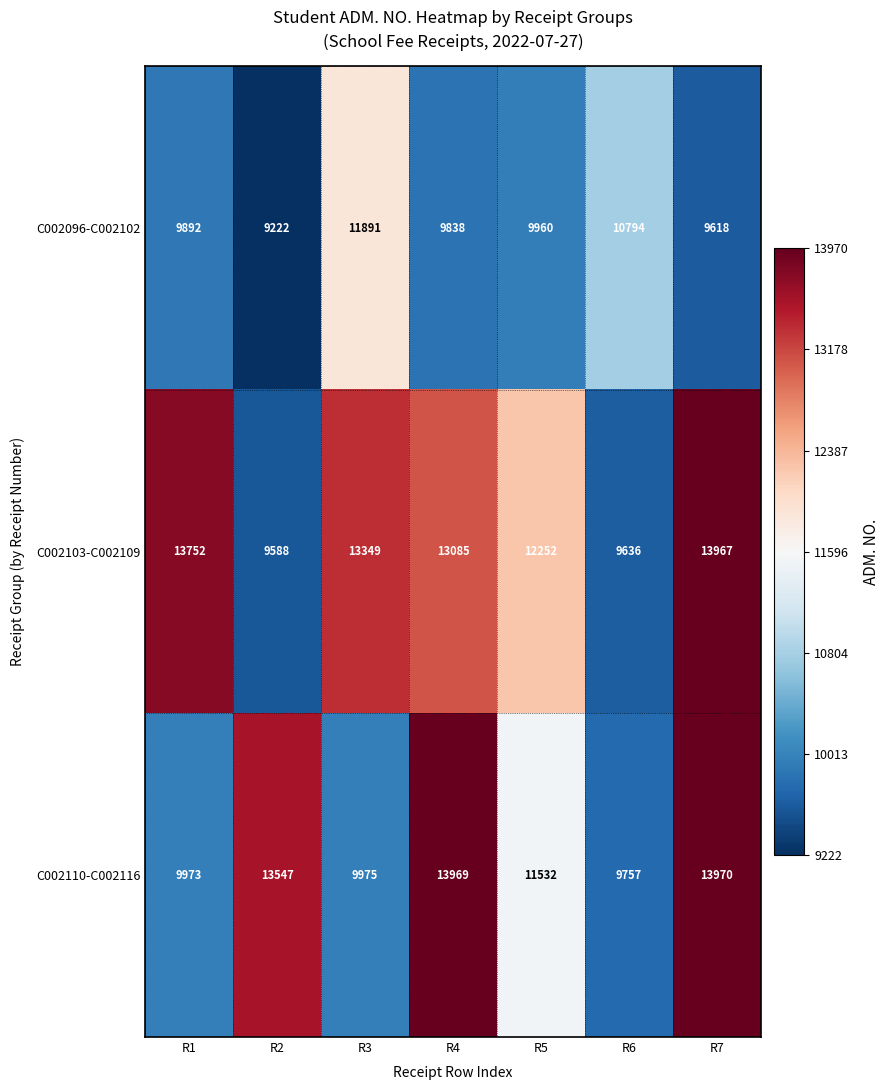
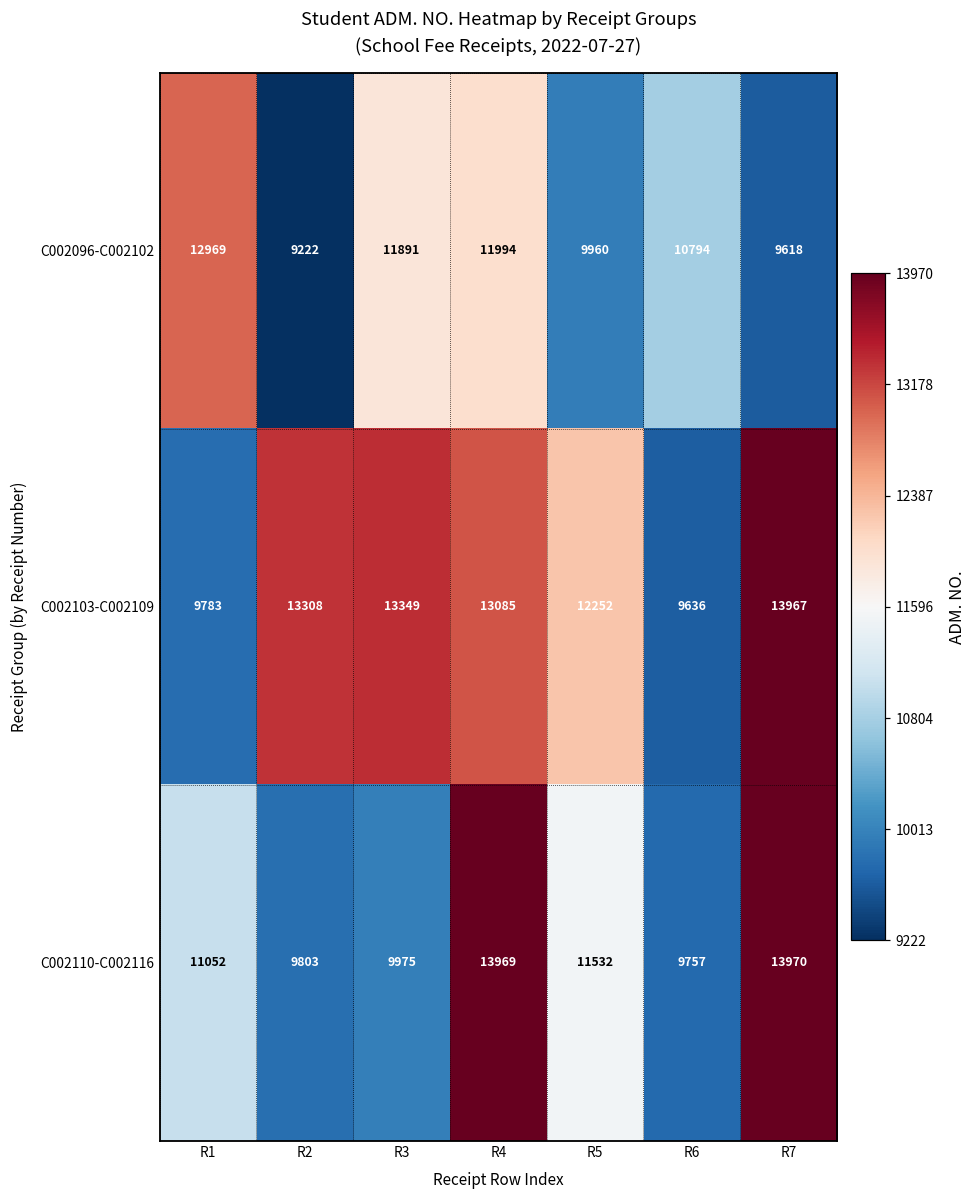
C002096-C002102, R1: 9892 -> 12969
C002096-C002102, R4: 9838 -> 11994
C002103-C002109, R1: 13752 -> 9783
C002103-C002109, R2: 9588 -> 13308
C002110-C002116, R1: 9973 -> 11052
C002110-C002116, R2: 13547 -> 9803
